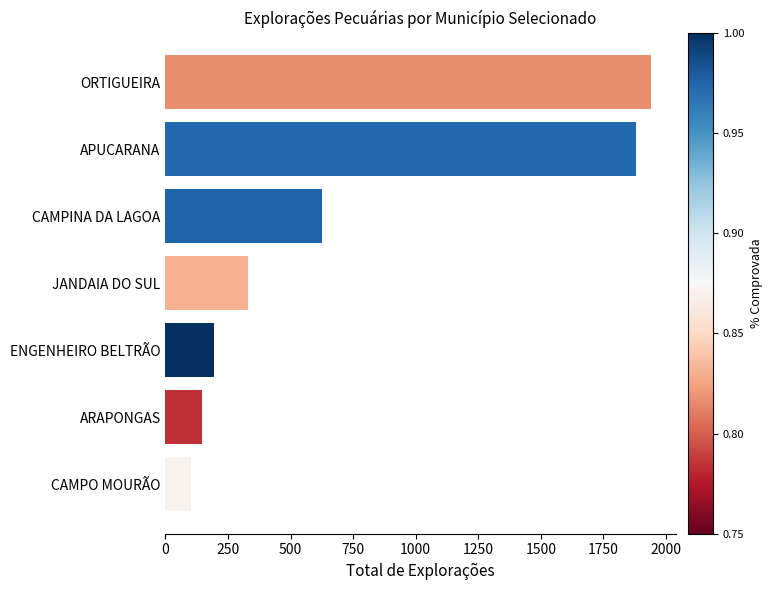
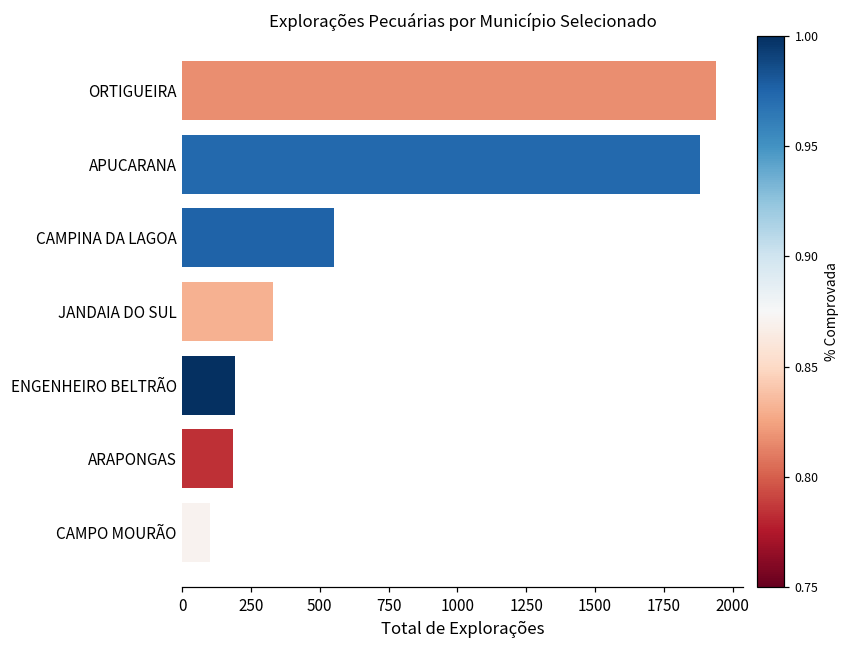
CAMPINA DA LAGOA: 620 -> 550
ARAPONGAS: 150 -> 190
